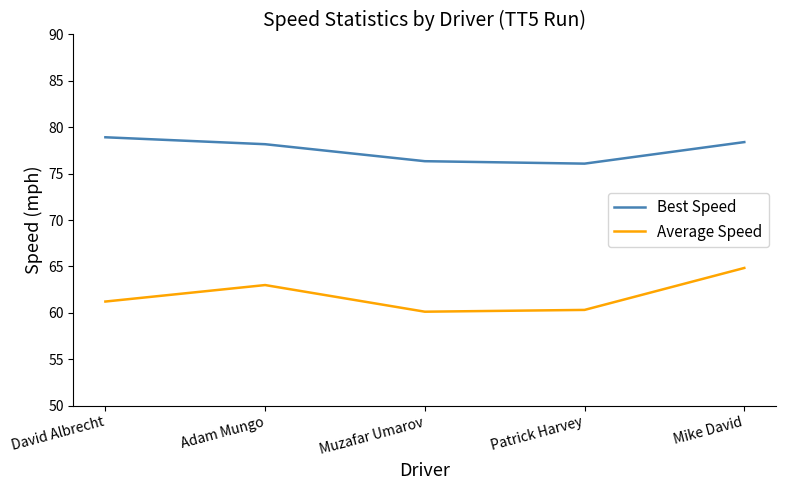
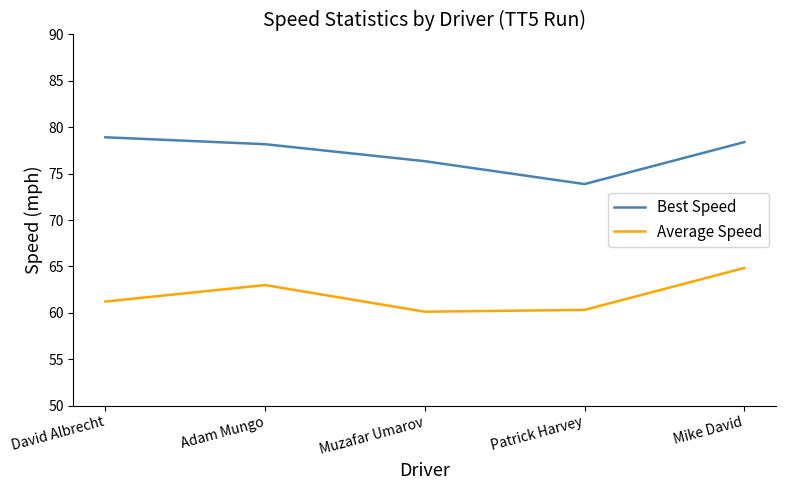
Best Speed, Patrick Harvey: 76 -> 74
